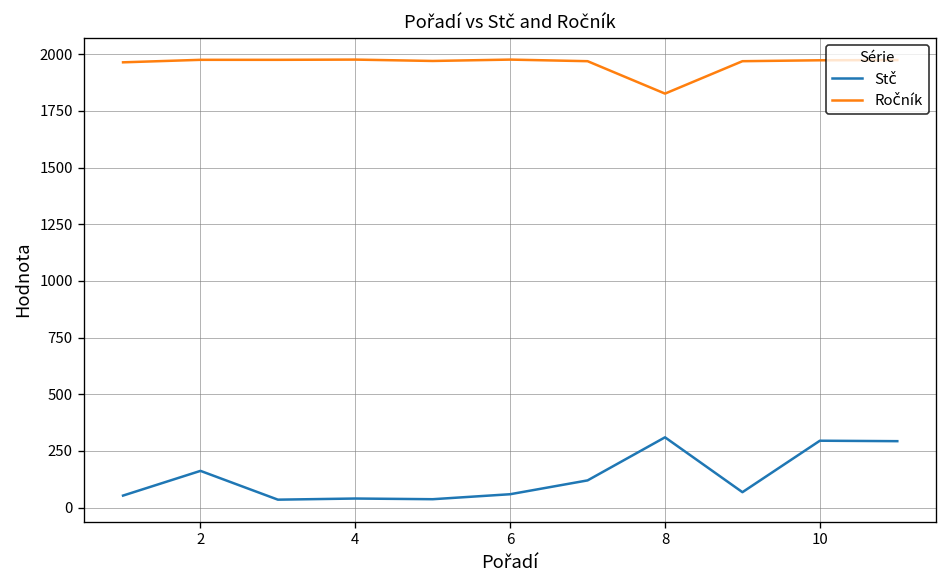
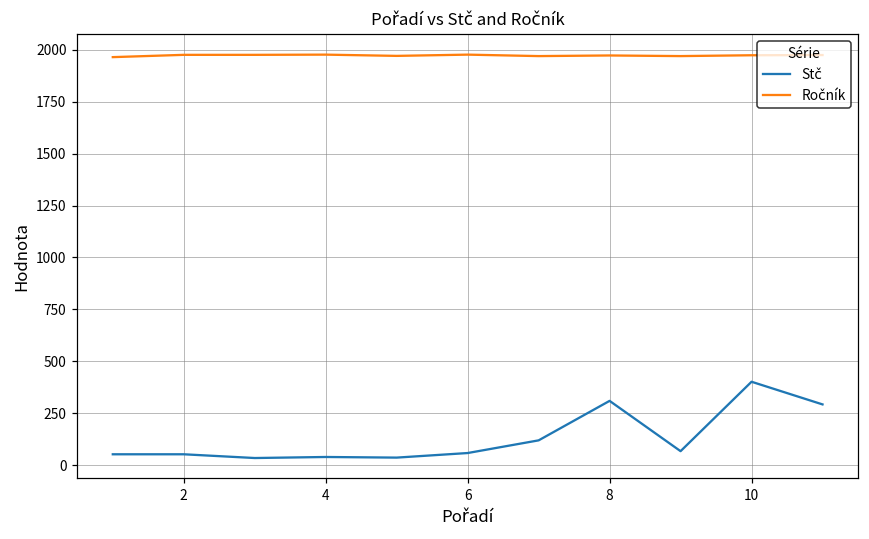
Stč, 2: 160 -> 50
Ročník, 8: 1830 -> 1970
Stč, 10: 300 -> 400
